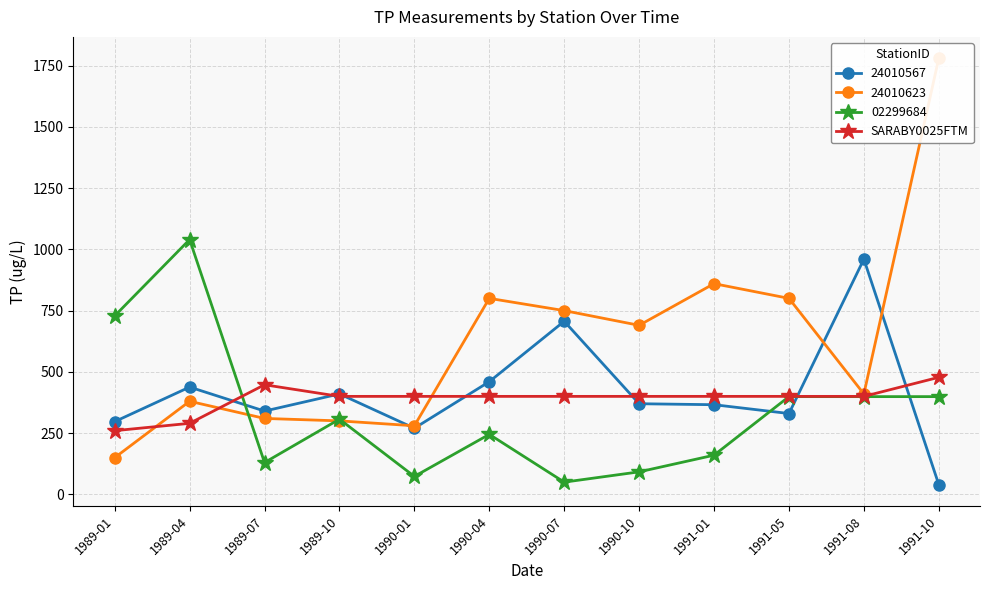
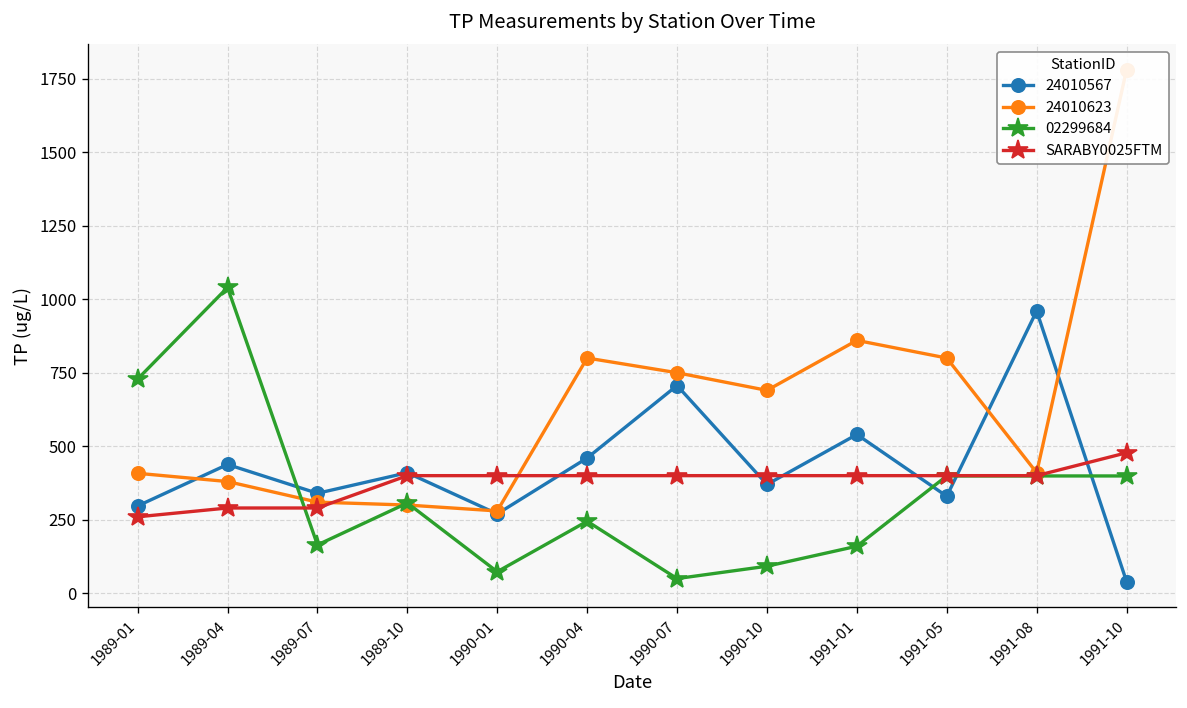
24010623, 1989-01: 150 -> 410
02299684, 1989-07: 130 -> 160
SARABY0025FTM, 1989-07: 450 -> 290
24010567, 1991-01: 370 -> 540
